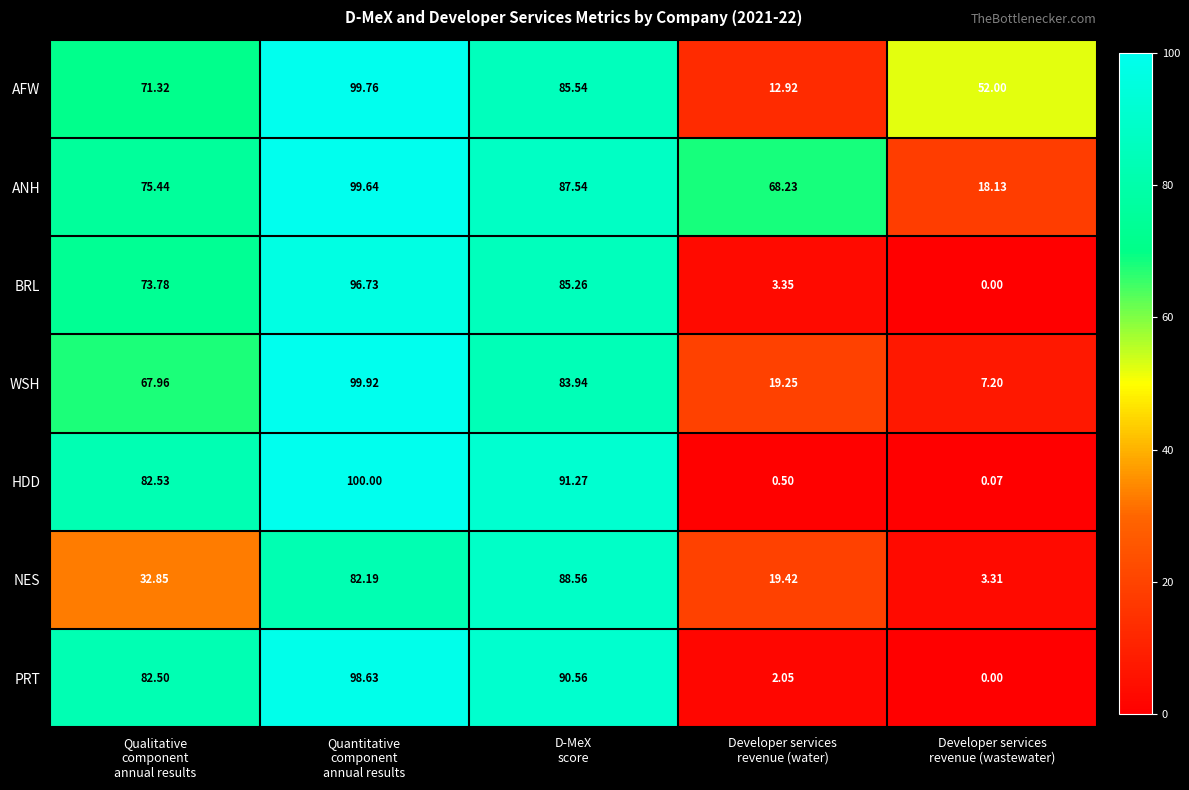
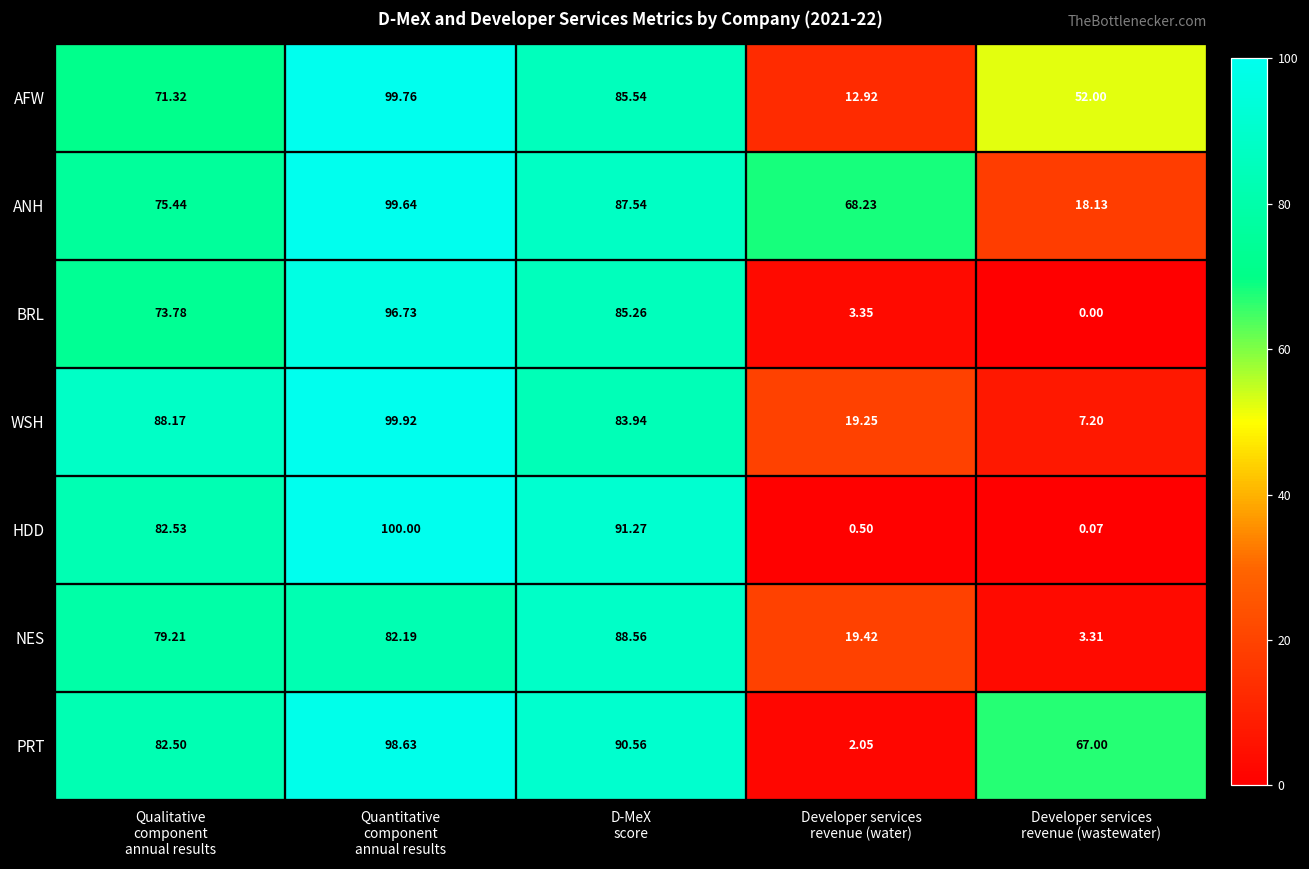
WSH, Qualitative component annual results: 67.96 -> 88.17
NES, Qualitative component annual results: 32.85 -> 79.21
PRT, Developer services revenue (wastewater): 0.00 -> 67.00
